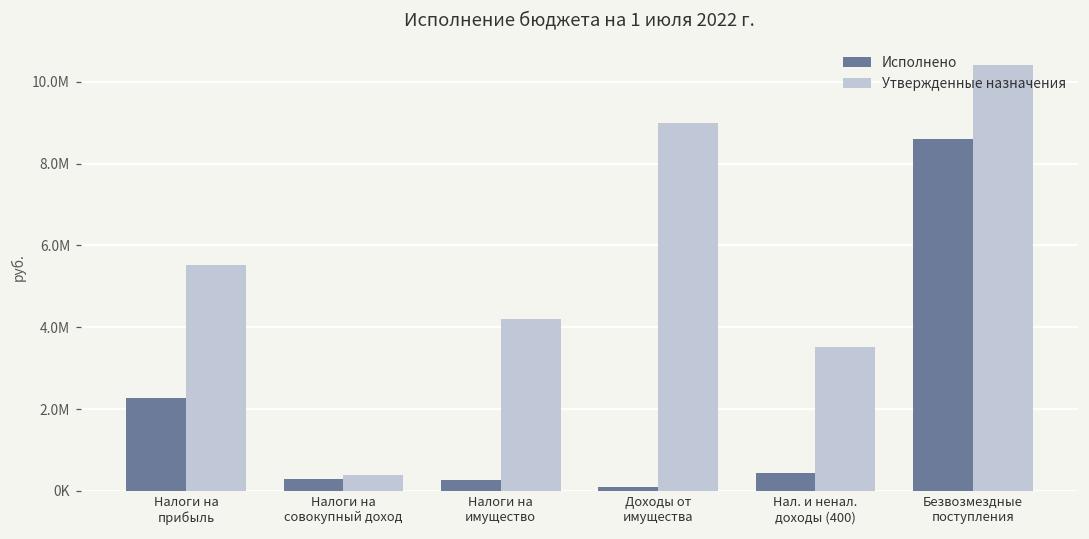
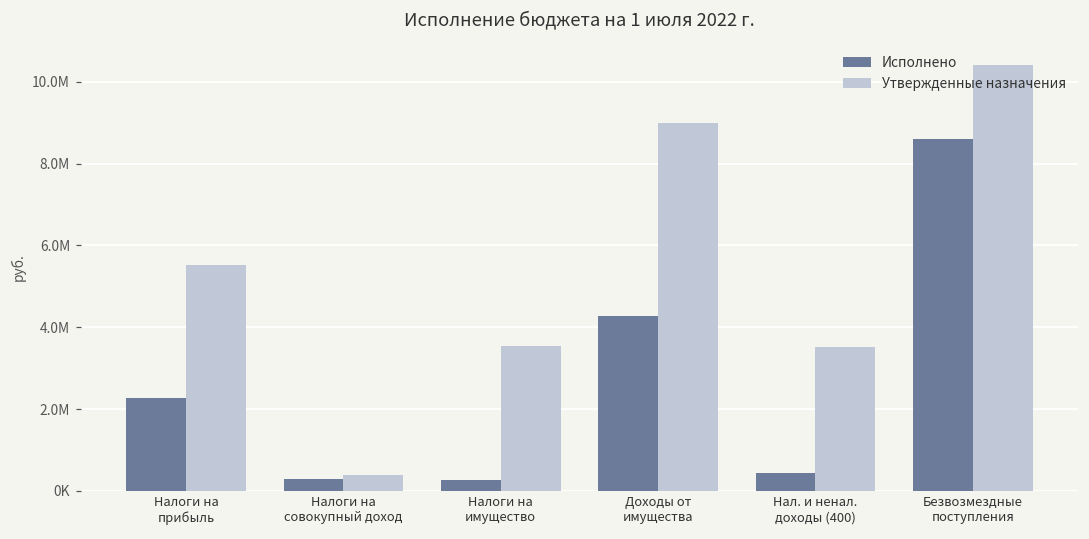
Утвержденные назначения, Налоги на имущество: 4200000 -> 3600000
Исполнено, Доходы от имущества: 100000 -> 4300000
